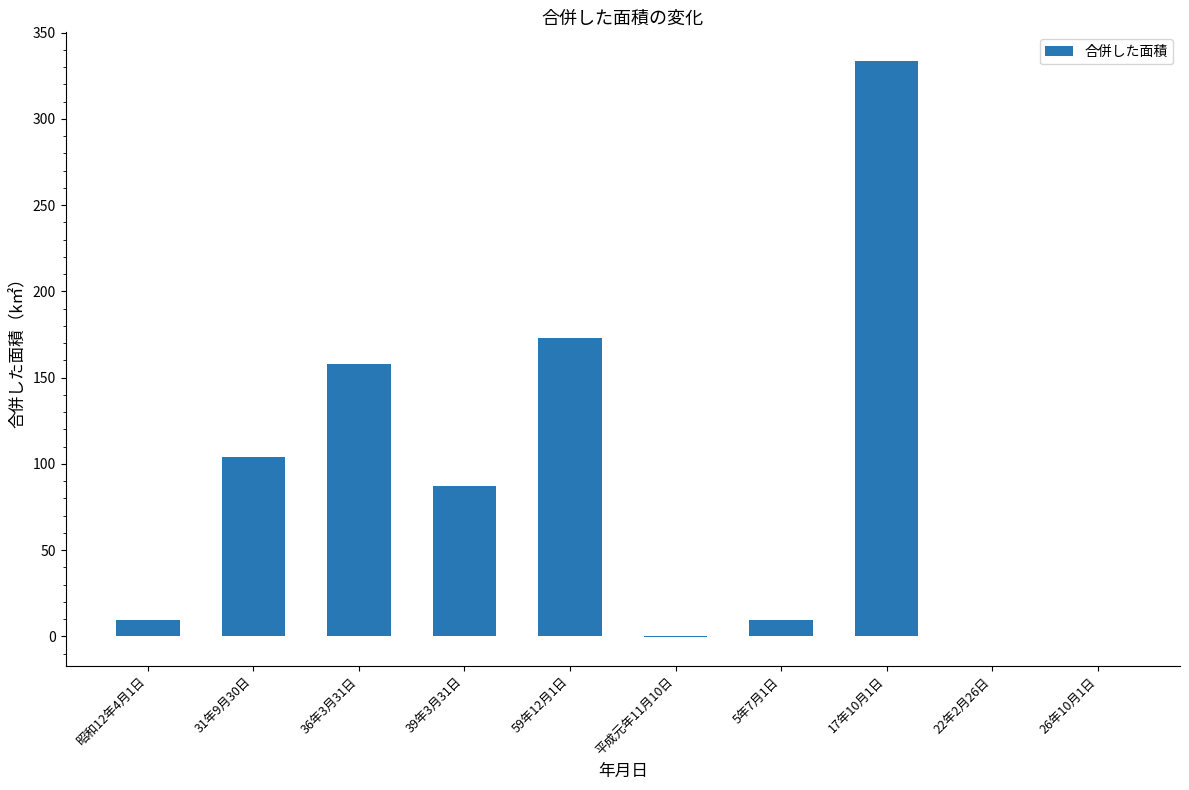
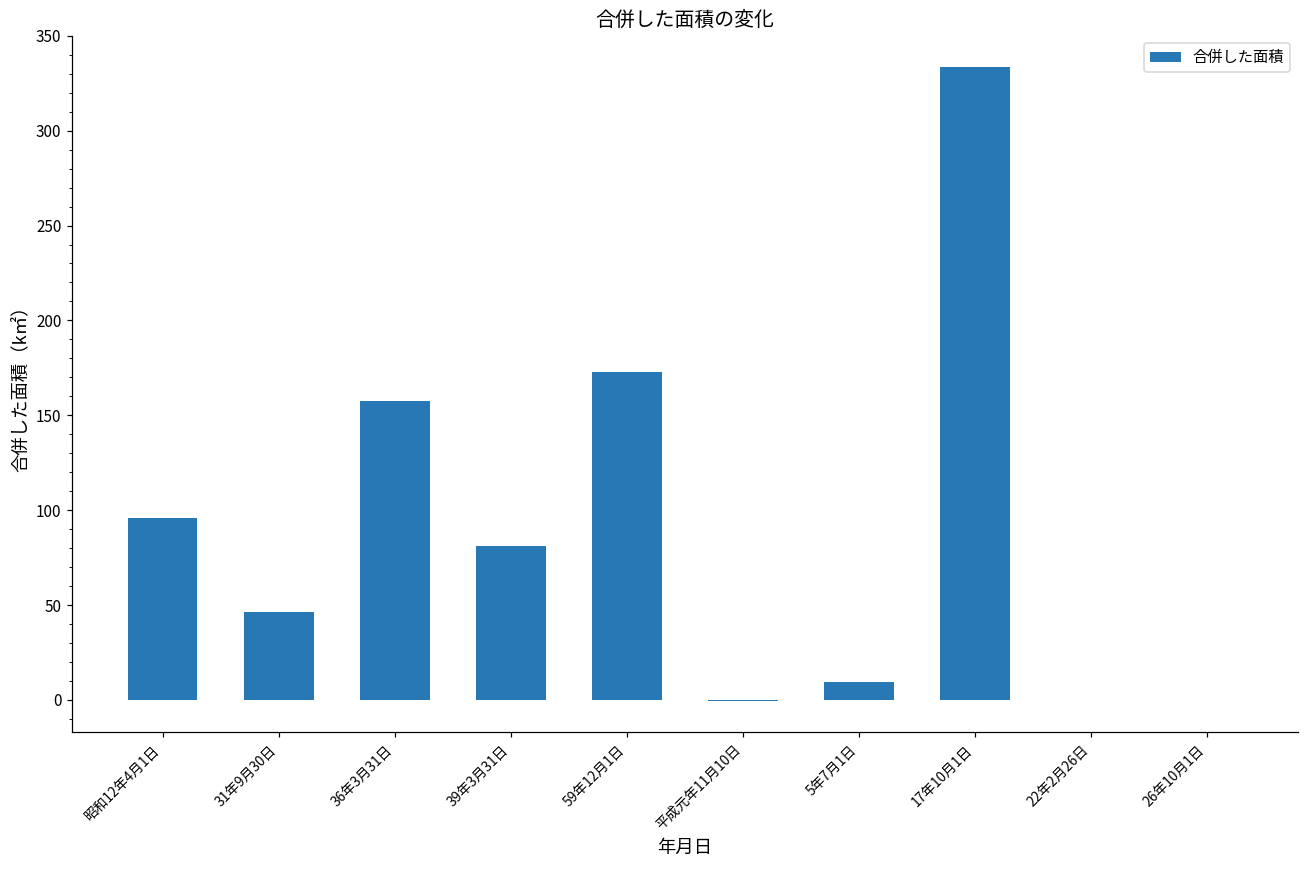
昭和12年4月1日: 9 -> 96
31年9月30日: 104 -> 47
39年3月31日: 87 -> 81
